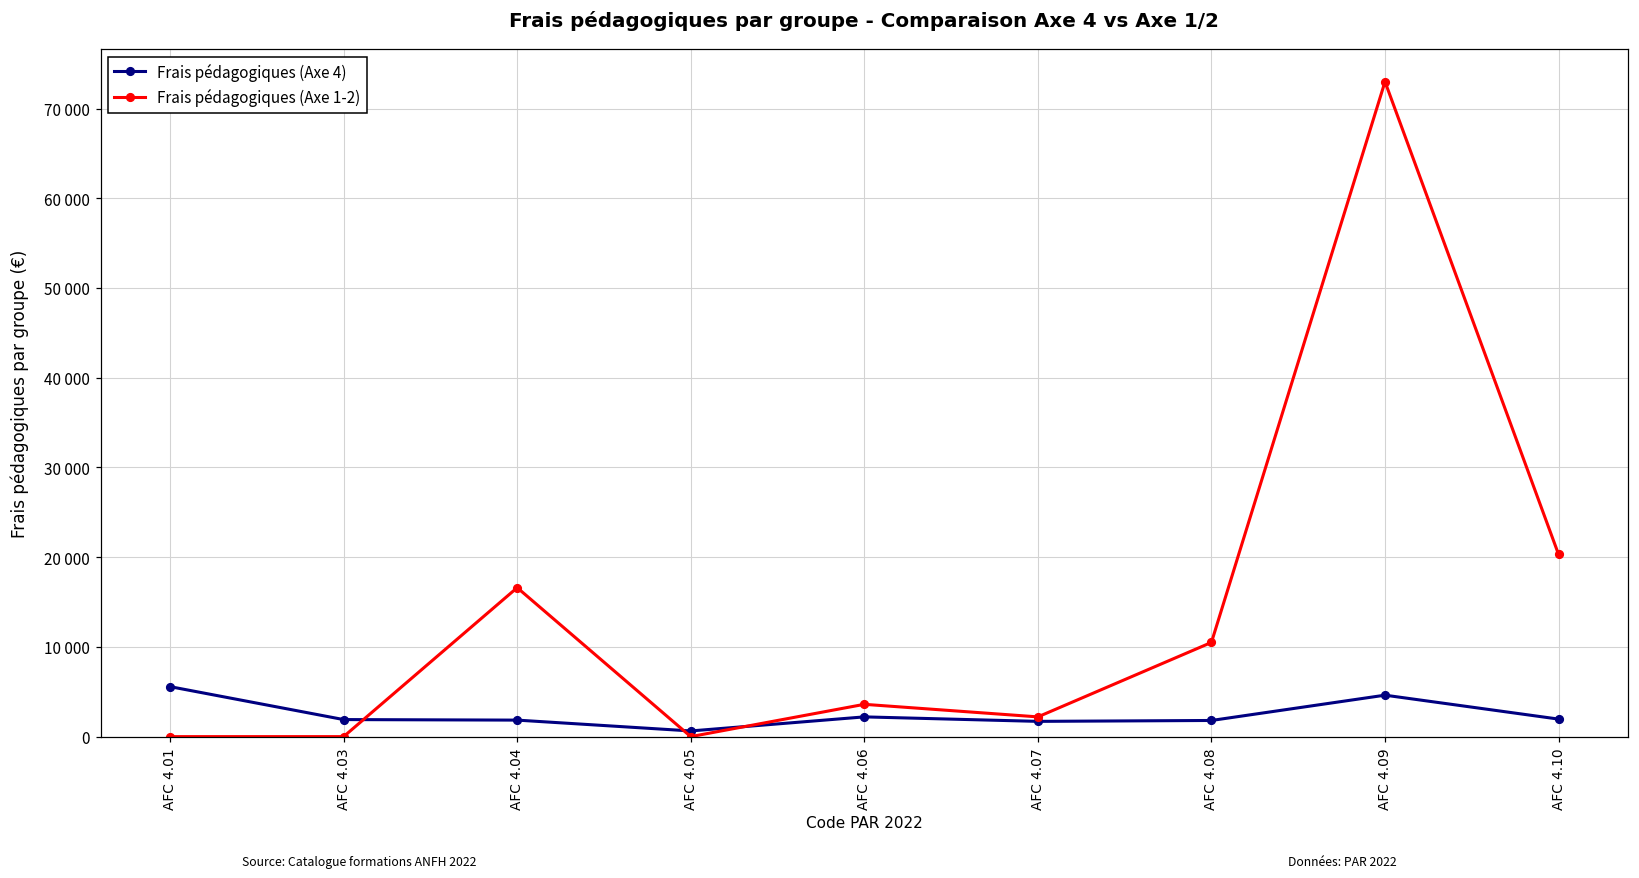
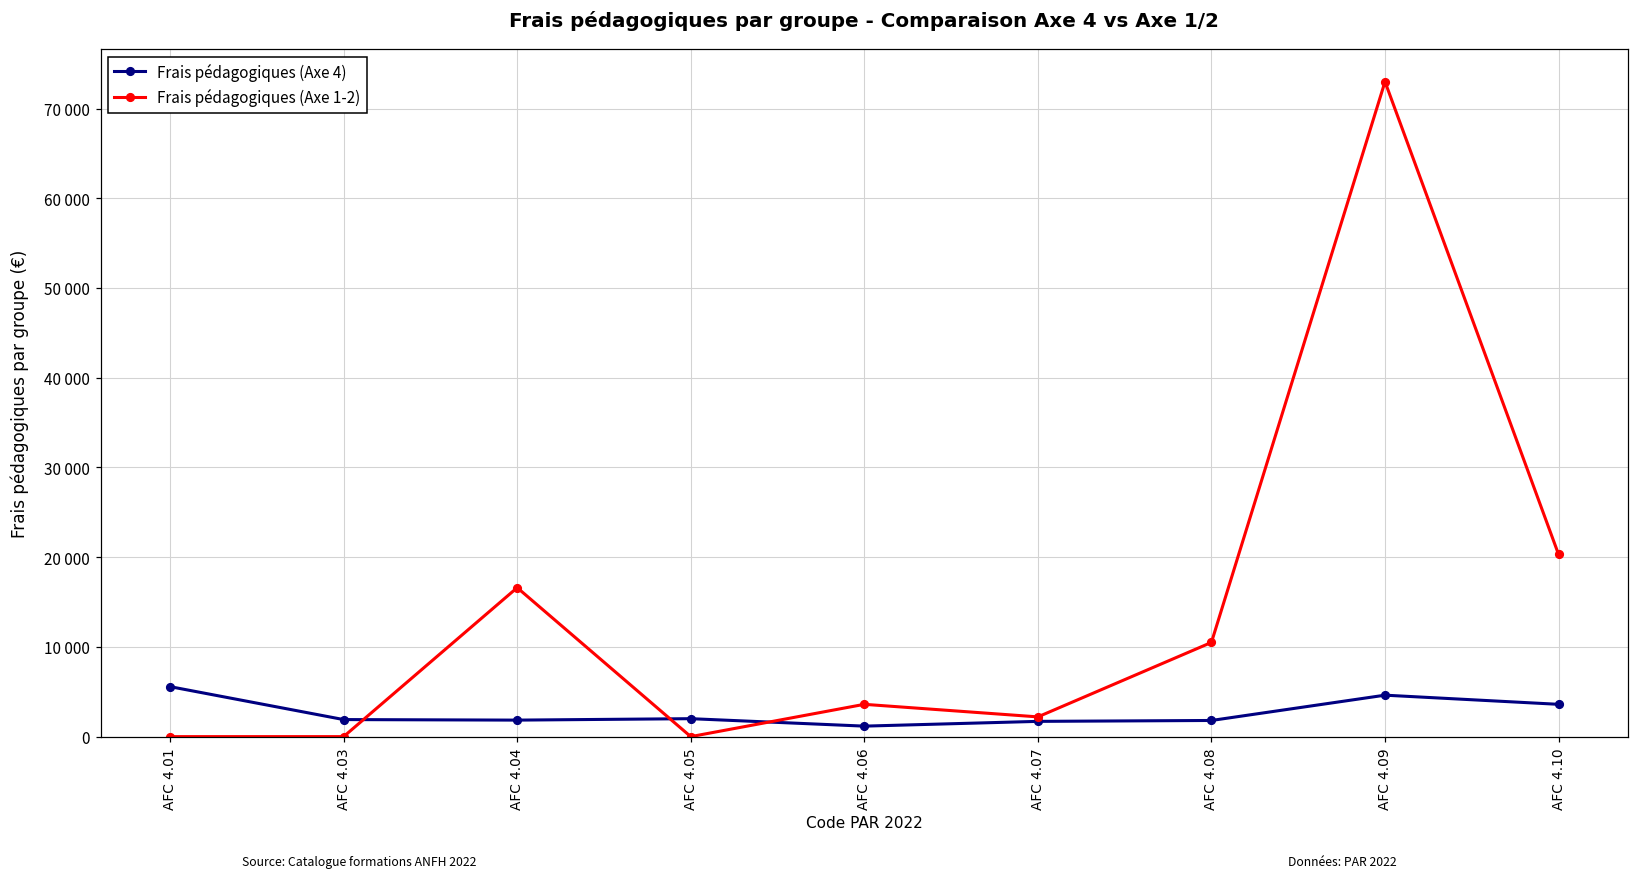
Frais pédagogiques (Axe 4), AFC 4.05: 1000 -> 2000
Frais pédagogiques (Axe 4), AFC 4.06: 2000 -> 1000
Frais pédagogiques (Axe 4), AFC 4.10: 2000 -> 4000
